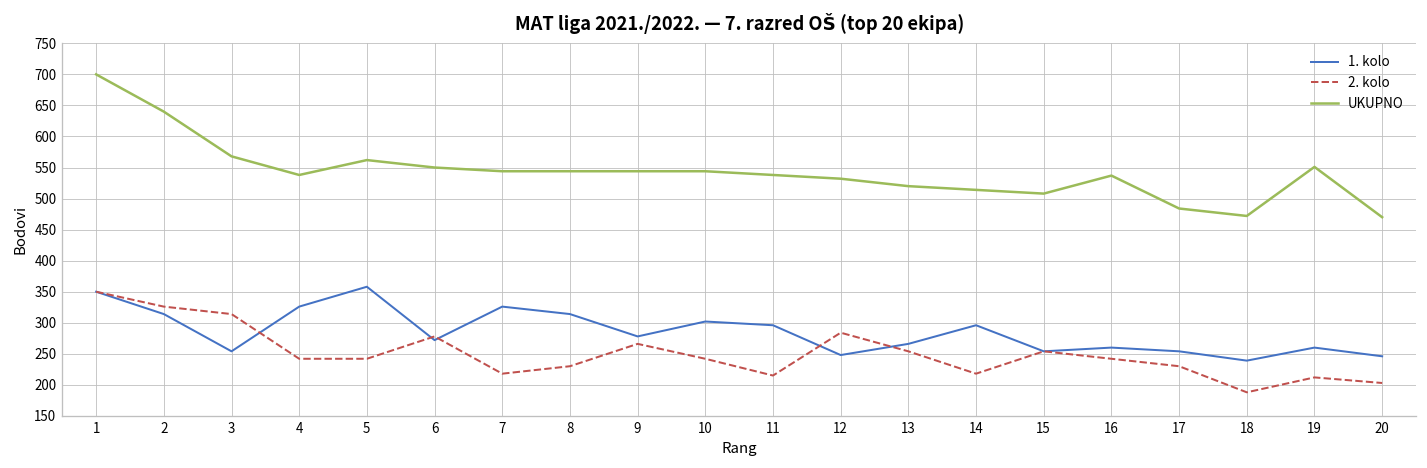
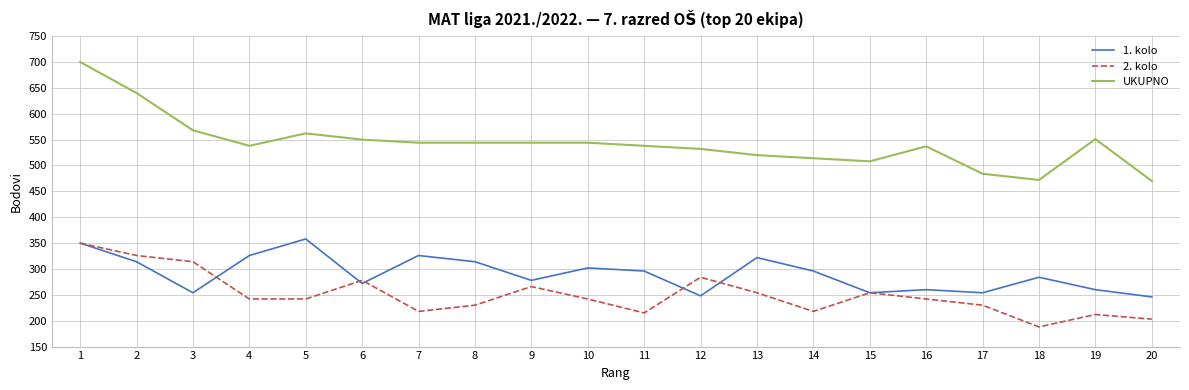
1. kolo, 13: 270 -> 320
1. kolo, 18: 240 -> 280
